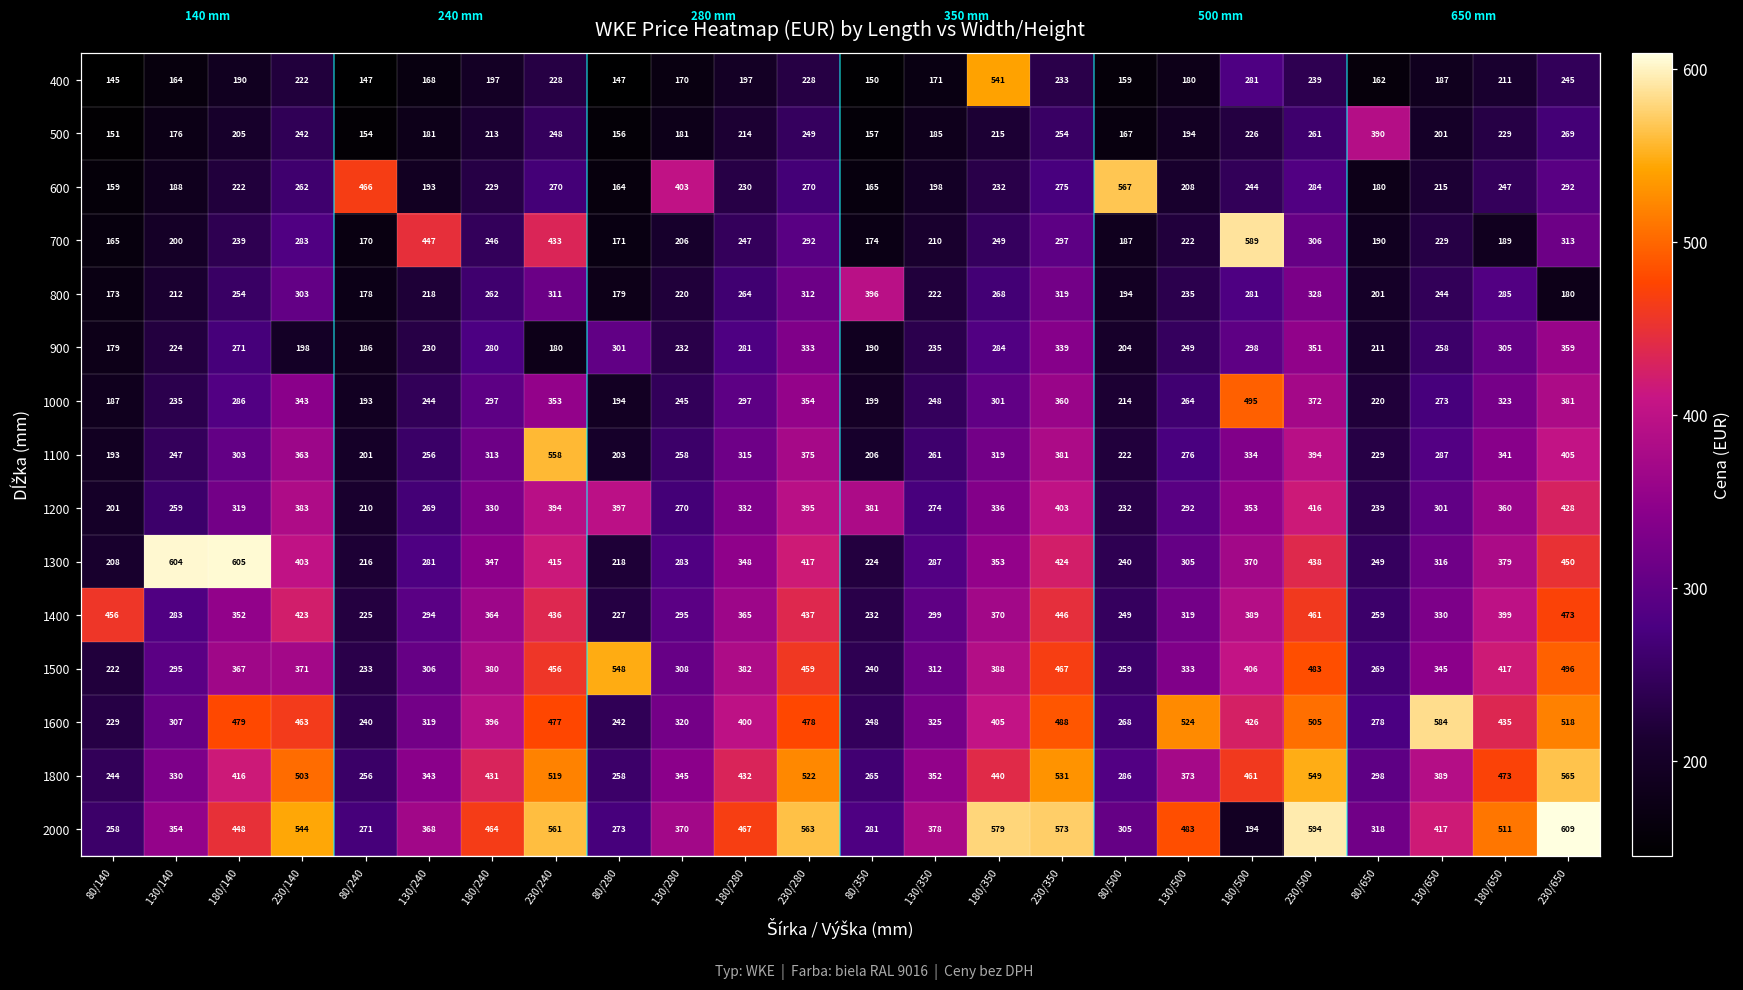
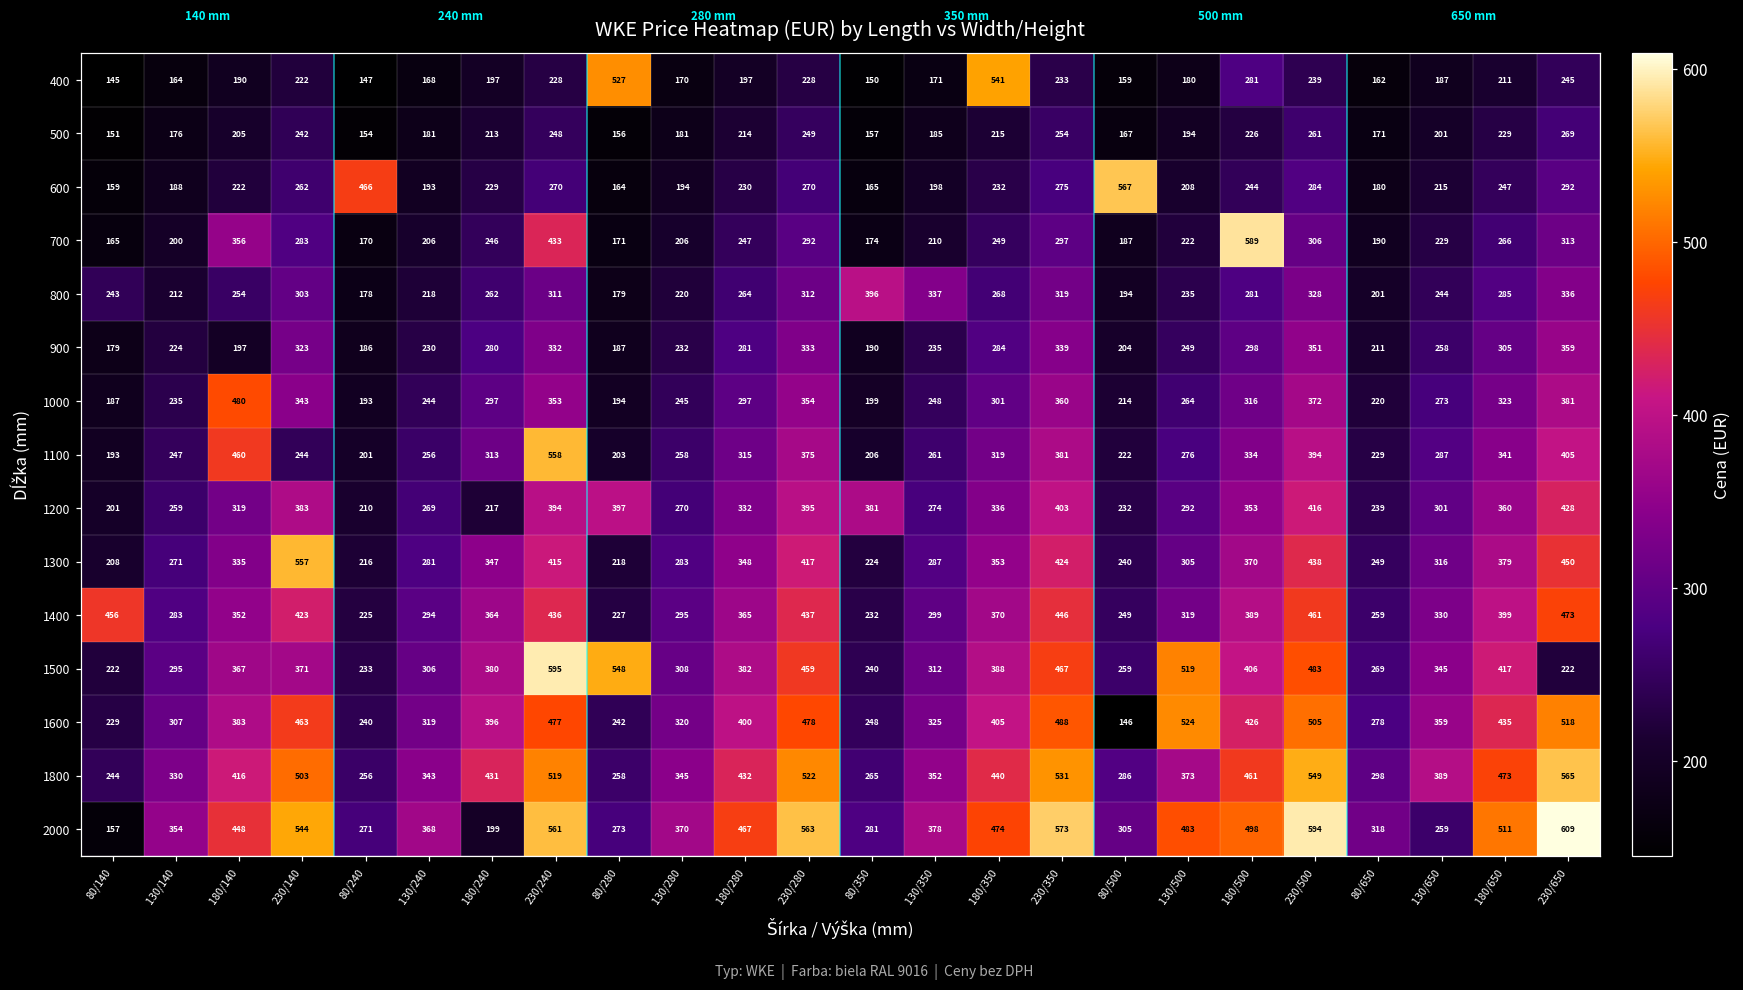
400, 80/280: 147 -> 527
500, 80/650: 390 -> 171
600, 130/280: 403 -> 194
700, 180/140: 239 -> 356
700, 130/240: 447 -> 206
700, 180/650: 189 -> 266
800, 80/140: 173 -> 243
800, 130/350: 222 -> 337
800, 230/650: 180 -> 336
900, 180/140: 271 -> 197
900, 230/140: 198 -> 323
900, 230/240: 180 -> 332
900, 80/280: 301 -> 187
1000, 180/140: 286 -> 480
1000, 180/500: 495 -> 316
1100, 180/140: 303 -> 460
1100, 230/140: 363 -> 244
1200, 180/240: 330 -> 217
1300, 130/140: 604 -> 271
1300, 180/140: 605 -> 335
1300, 230/140: 403 -> 557
1500, 230/240: 456 -> 595
1500, 130/500: 333 -> 519
1500, 230/650: 496 -> 222
1600, 180/140: 479 -> 383
1600, 80/500: 268 -> 146
1600, 130/650: 584 -> 359
2000, 80/140: 258 -> 157
2000, 180/240: 464 -> 199
2000, 180/350: 579 -> 474
2000, 180/500: 194 -> 498
2000, 130/650: 417 -> 259
